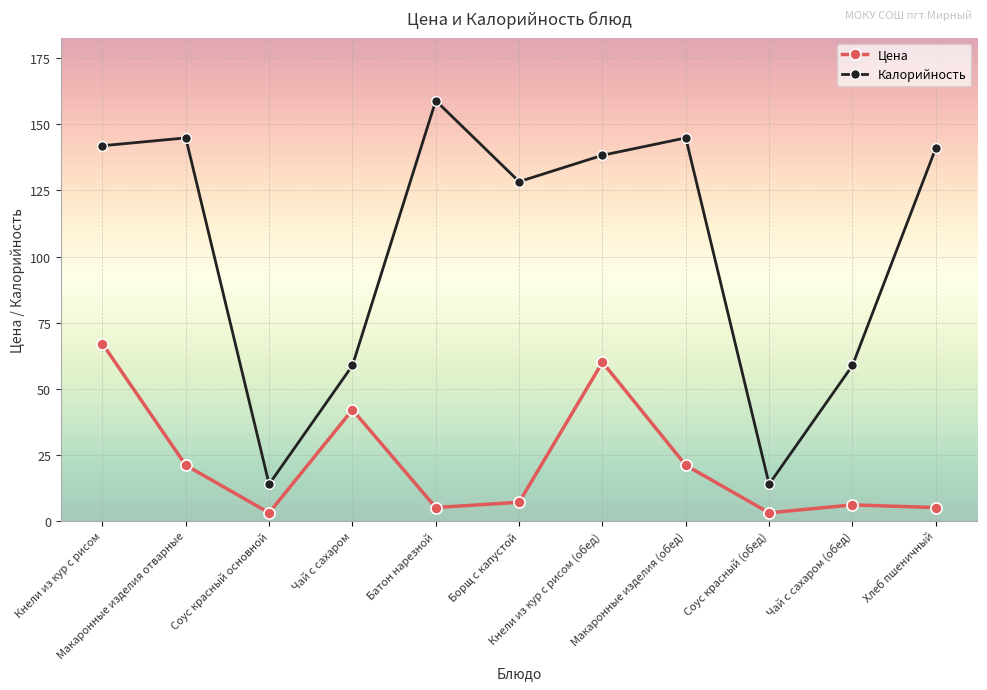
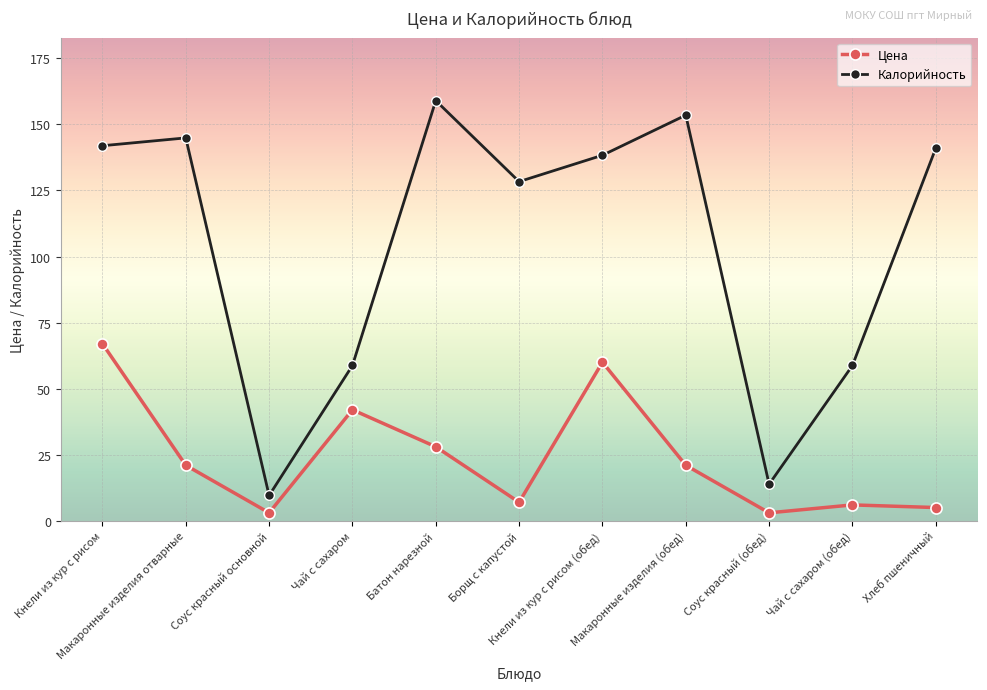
Калорийность, Соус красный основной: 14 -> 10
Цена, Батон нарезной: 5 -> 28
Калорийность, Макаронные изделия (обед): 145 -> 154
